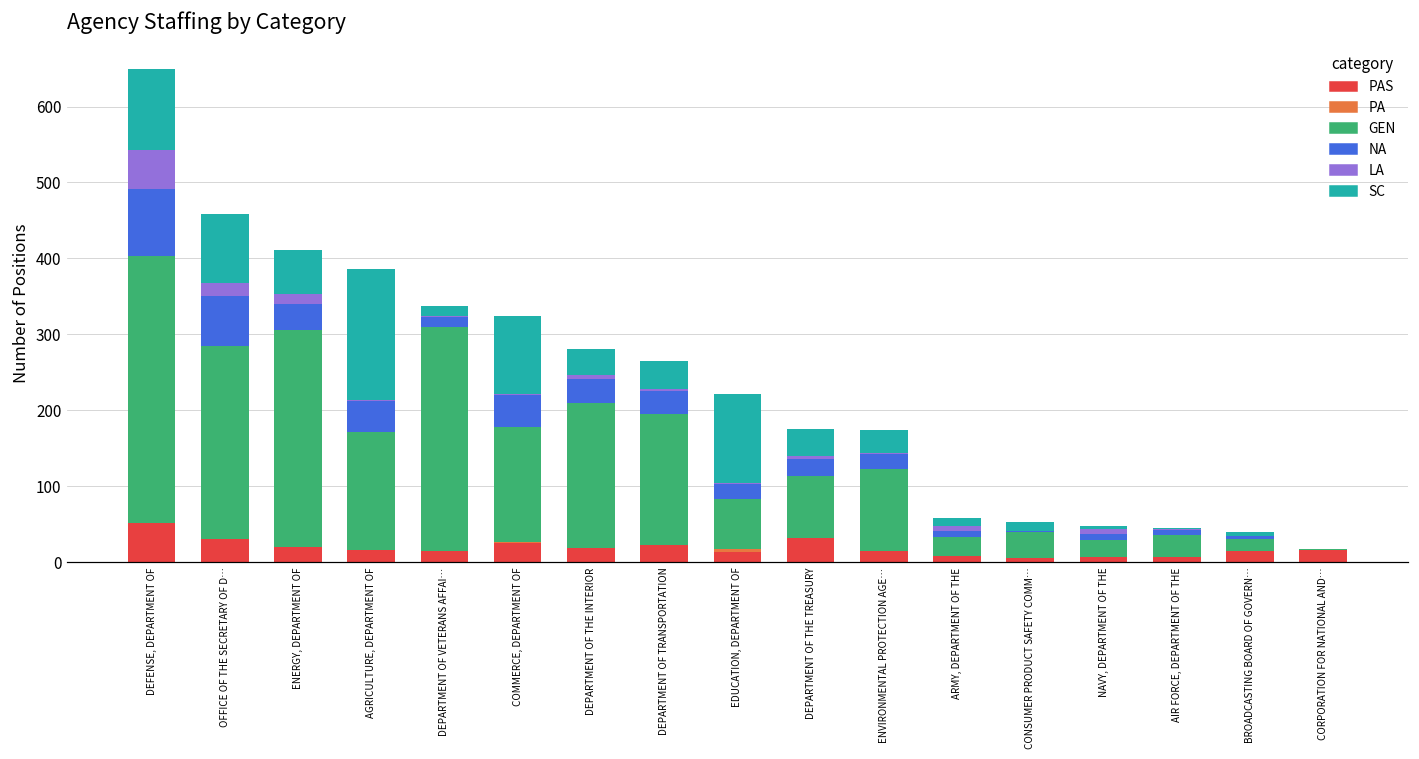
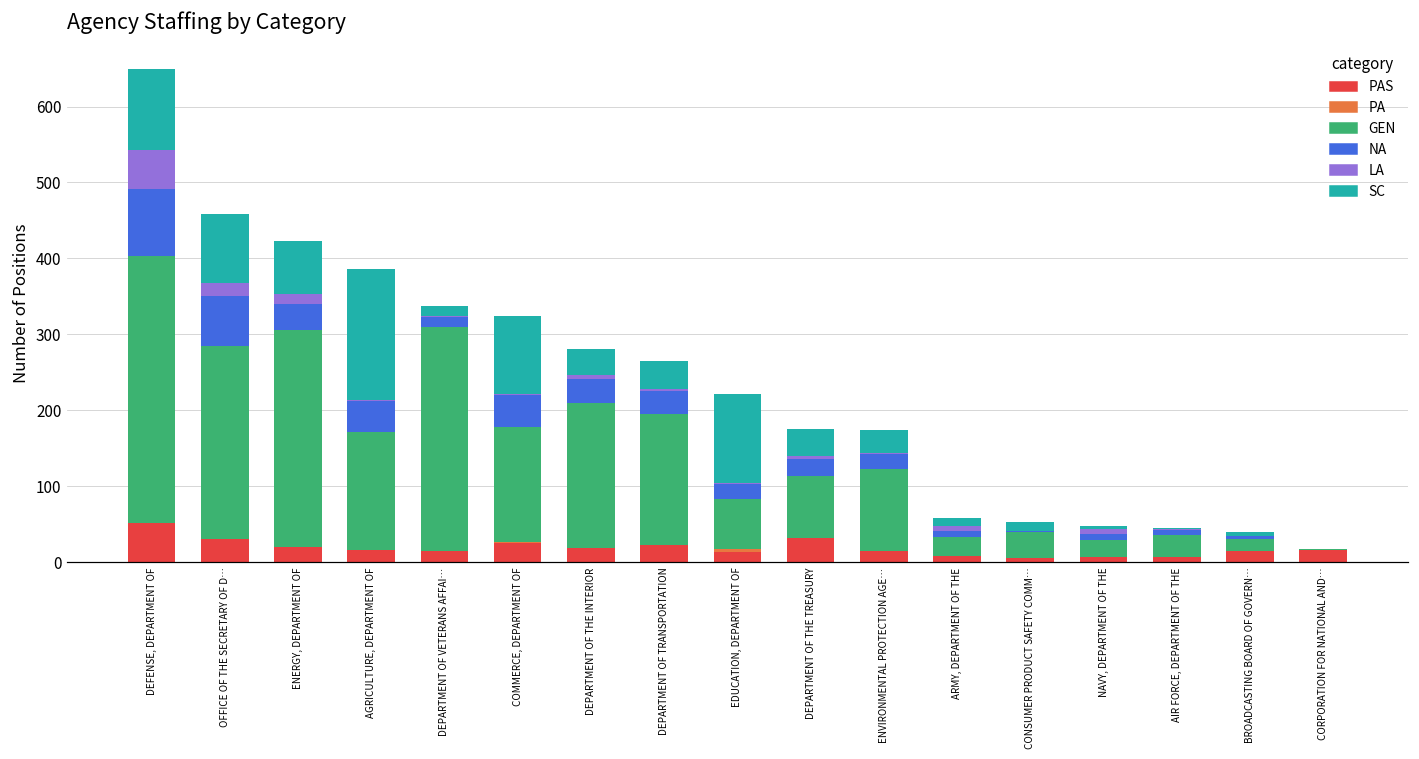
SC, ENERGY, DEPARTMENT OF: 60 -> 70
